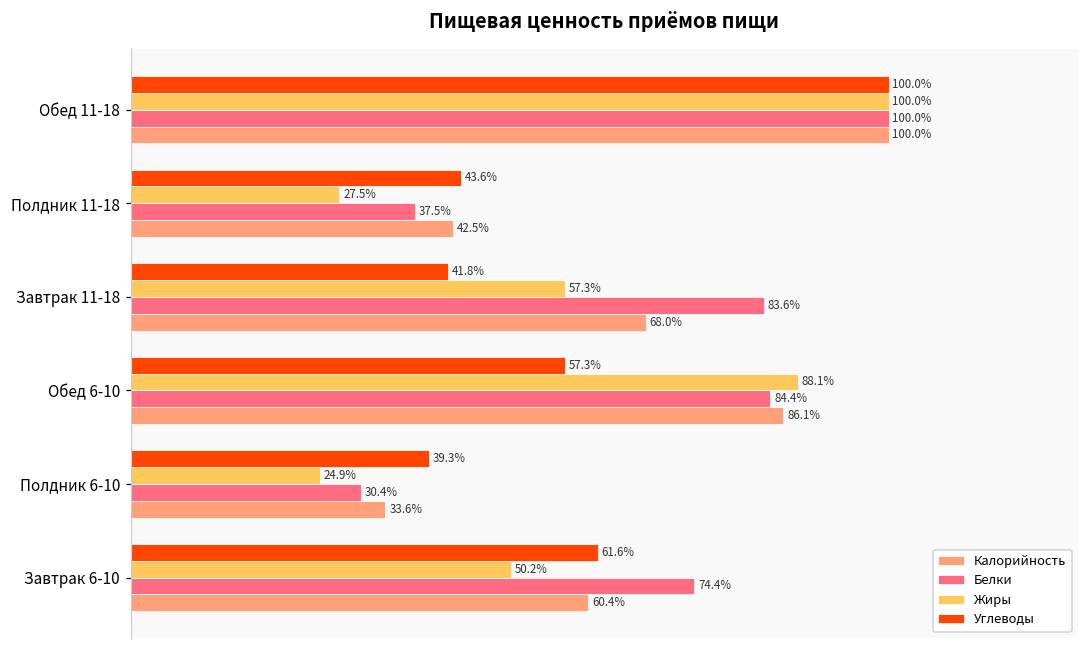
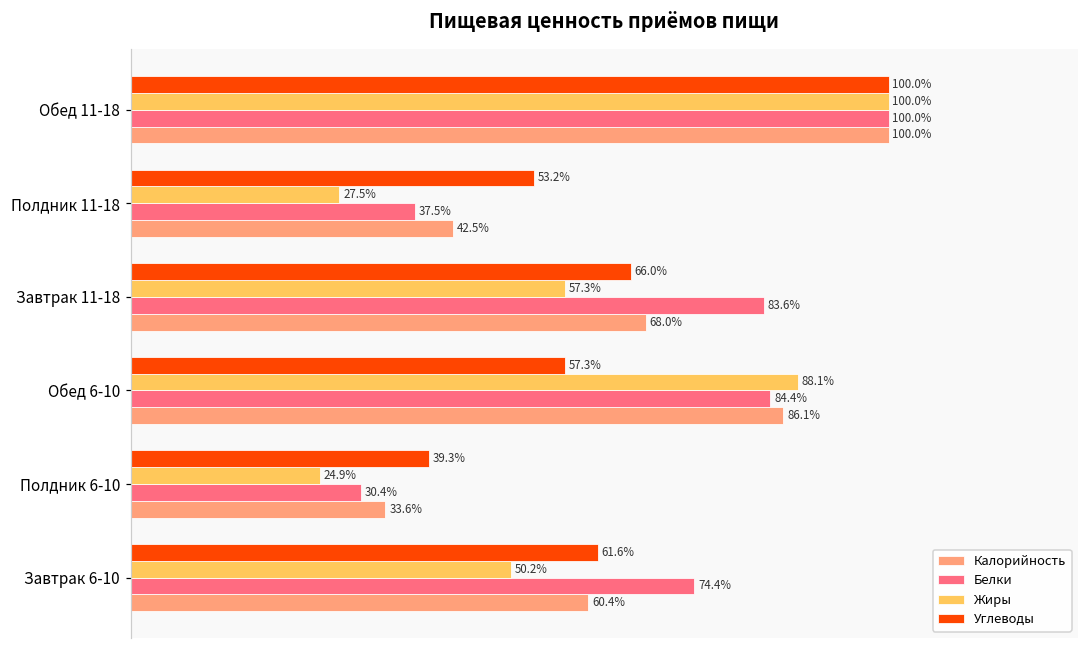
Углеводы, Полдник 11-18: 43.6% -> 53.2%
Углеводы, Завтрак 11-18: 41.8% -> 66.0%
